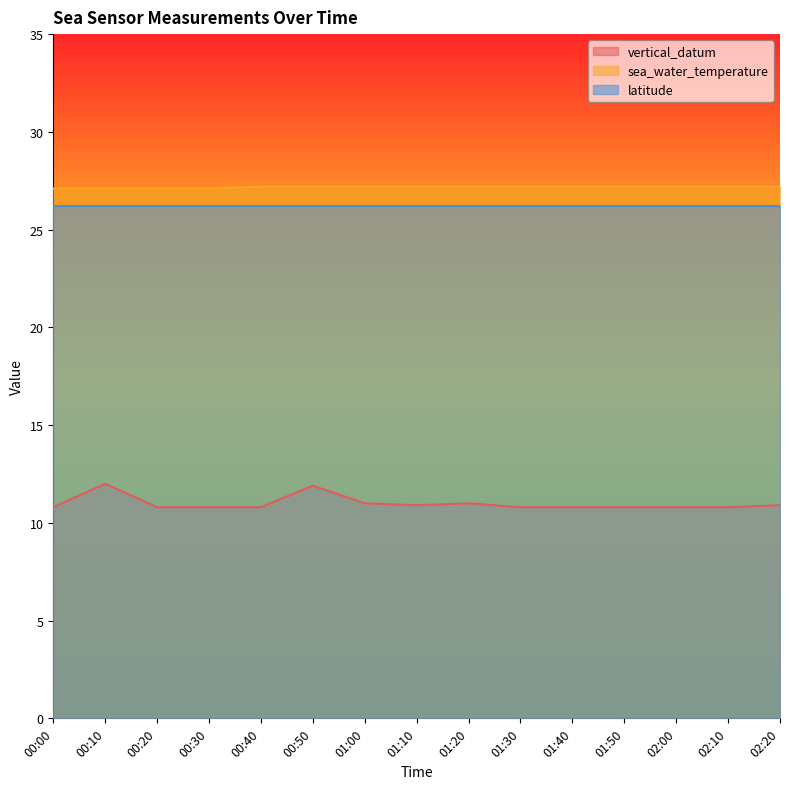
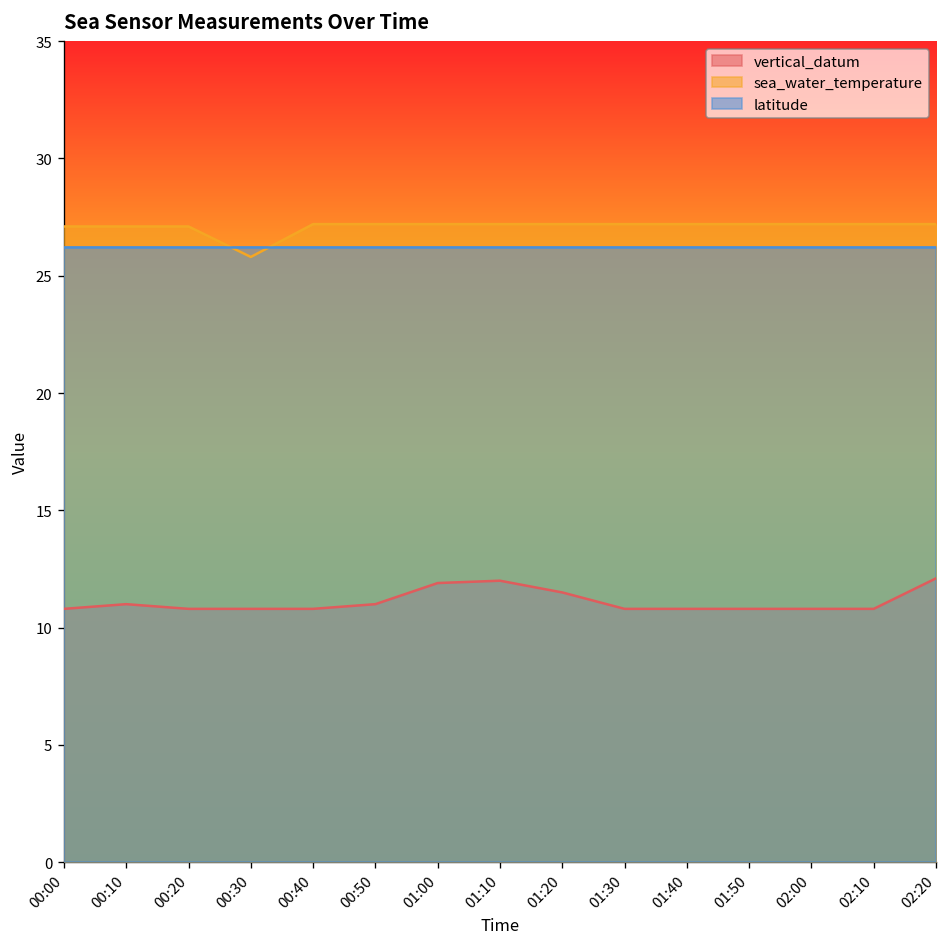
vertical_datum, 00:10: 12 -> 11
sea_water_temperature, 00:30: 27.1 -> 25.8
vertical_datum, 00:50: 11.9 -> 11.0
vertical_datum, 01:00: 11.0 -> 11.9
vertical_datum, 01:10: 10.9 -> 12.0
vertical_datum, 01:20: 11.0 -> 11.5
vertical_datum, 02:20: 10.9 -> 12.1
